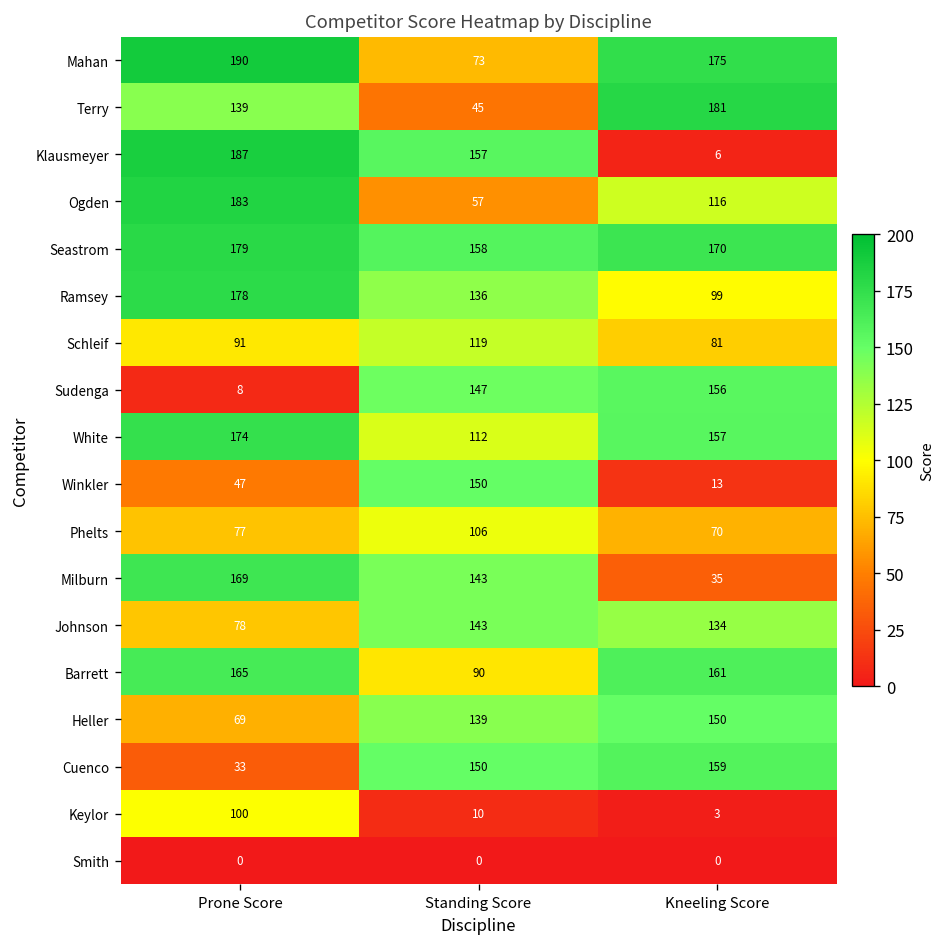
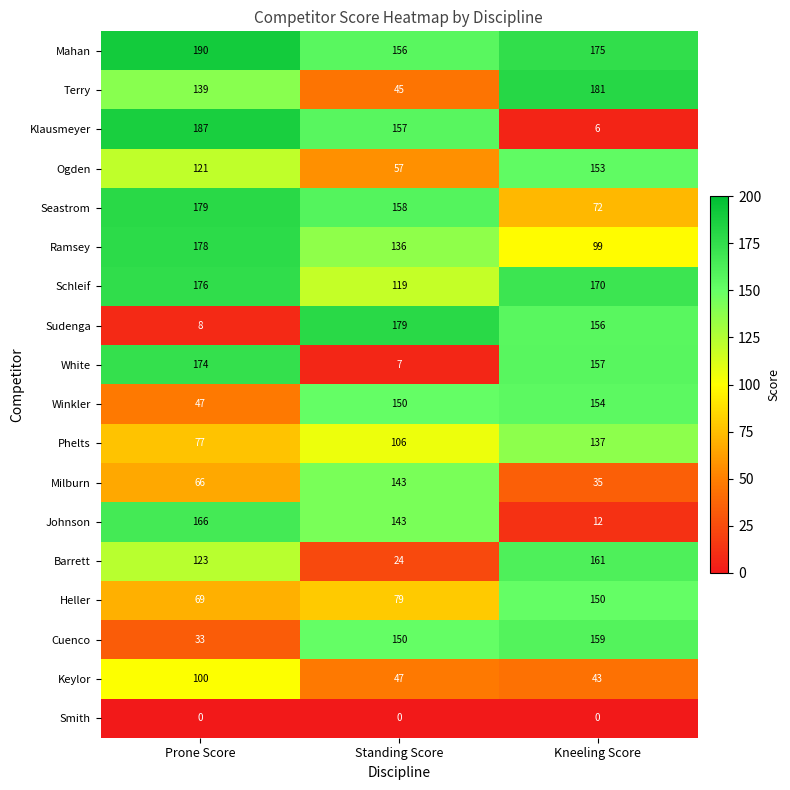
Mahan, Standing Score: 73 -> 156
Ogden, Prone Score: 183 -> 121
Ogden, Kneeling Score: 116 -> 153
Seastrom, Kneeling Score: 170 -> 72
Schleif, Prone Score: 91 -> 176
Schleif, Kneeling Score: 81 -> 170
Sudenga, Standing Score: 147 -> 179
White, Standing Score: 112 -> 7
Winkler, Kneeling Score: 13 -> 154
Phelts, Kneeling Score: 70 -> 137
Milburn, Prone Score: 169 -> 66
Johnson, Prone Score: 78 -> 166
Johnson, Kneeling Score: 134 -> 12
Barrett, Prone Score: 165 -> 123
Barrett, Standing Score: 90 -> 24
Heller, Standing Score: 139 -> 79
Keylor, Standing Score: 10 -> 47
Keylor, Kneeling Score: 3 -> 43
